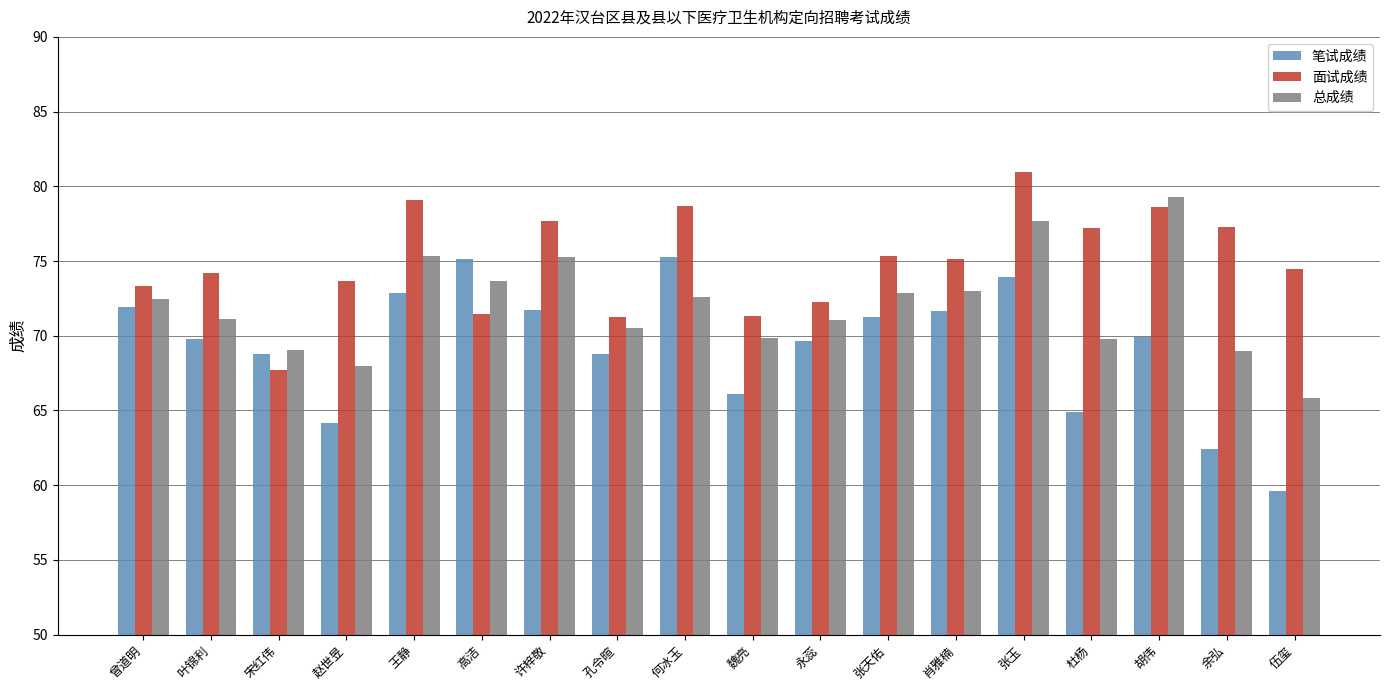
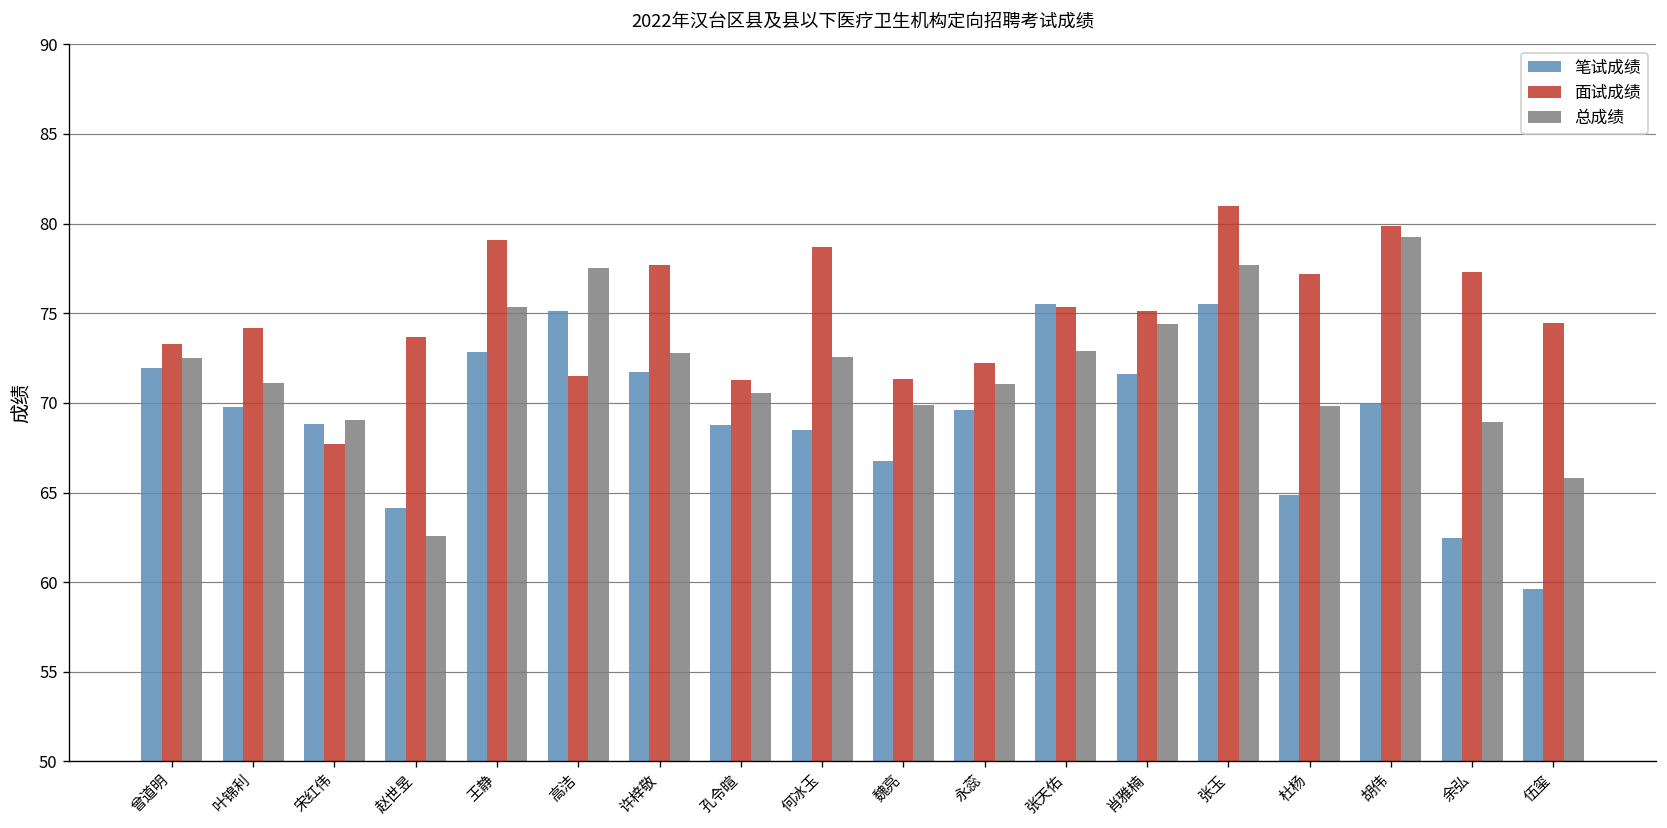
总成绩, 赵世昱: 68.0 -> 62.6
总成绩, 高洁: 73.7 -> 77.6
总成绩, 许梓敬: 75.2 -> 72.8
笔试成绩, 何冰玉: 75.3 -> 68.5
笔试成绩, 魏亮: 66.1 -> 66.8
笔试成绩, 张天佑: 71.3 -> 75.5
总成绩, 肖雅楠: 73.0 -> 74.4
笔试成绩, 张玉: 74.0 -> 75.5
面试成绩, 胡伟: 78.6 -> 79.9
